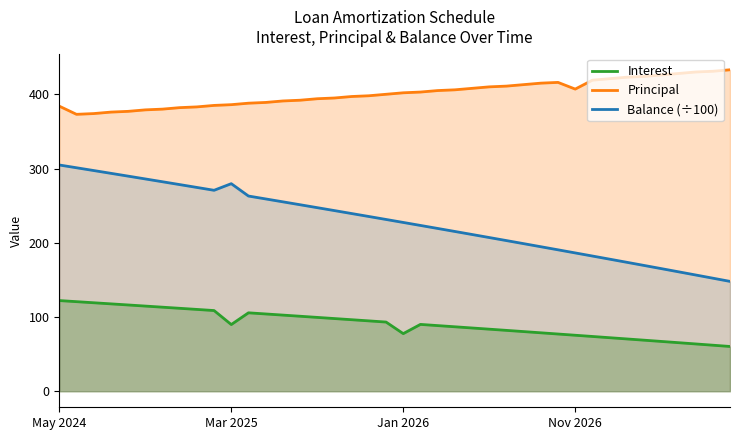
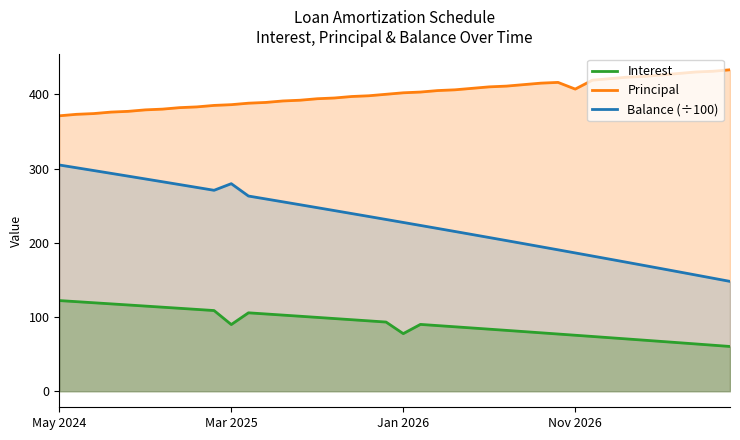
Principal, May 2024: 380 -> 370
